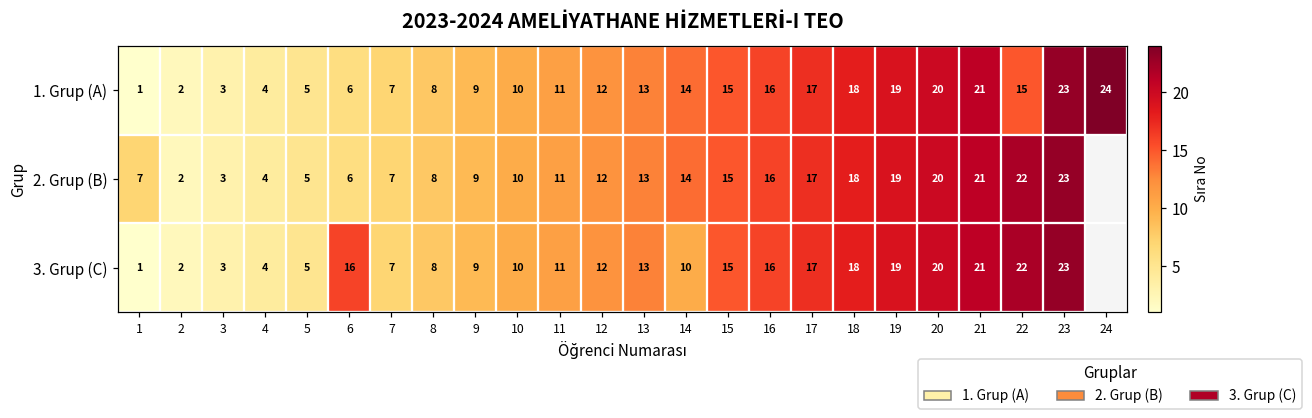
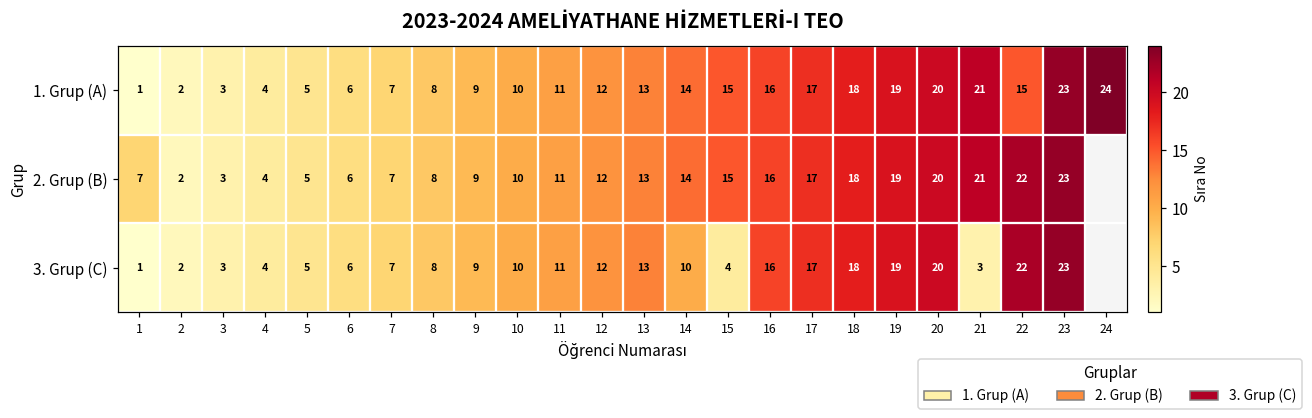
3. Grup (C), 6: 16 -> 6
3. Grup (C), 15: 15 -> 4
3. Grup (C), 21: 21 -> 3
